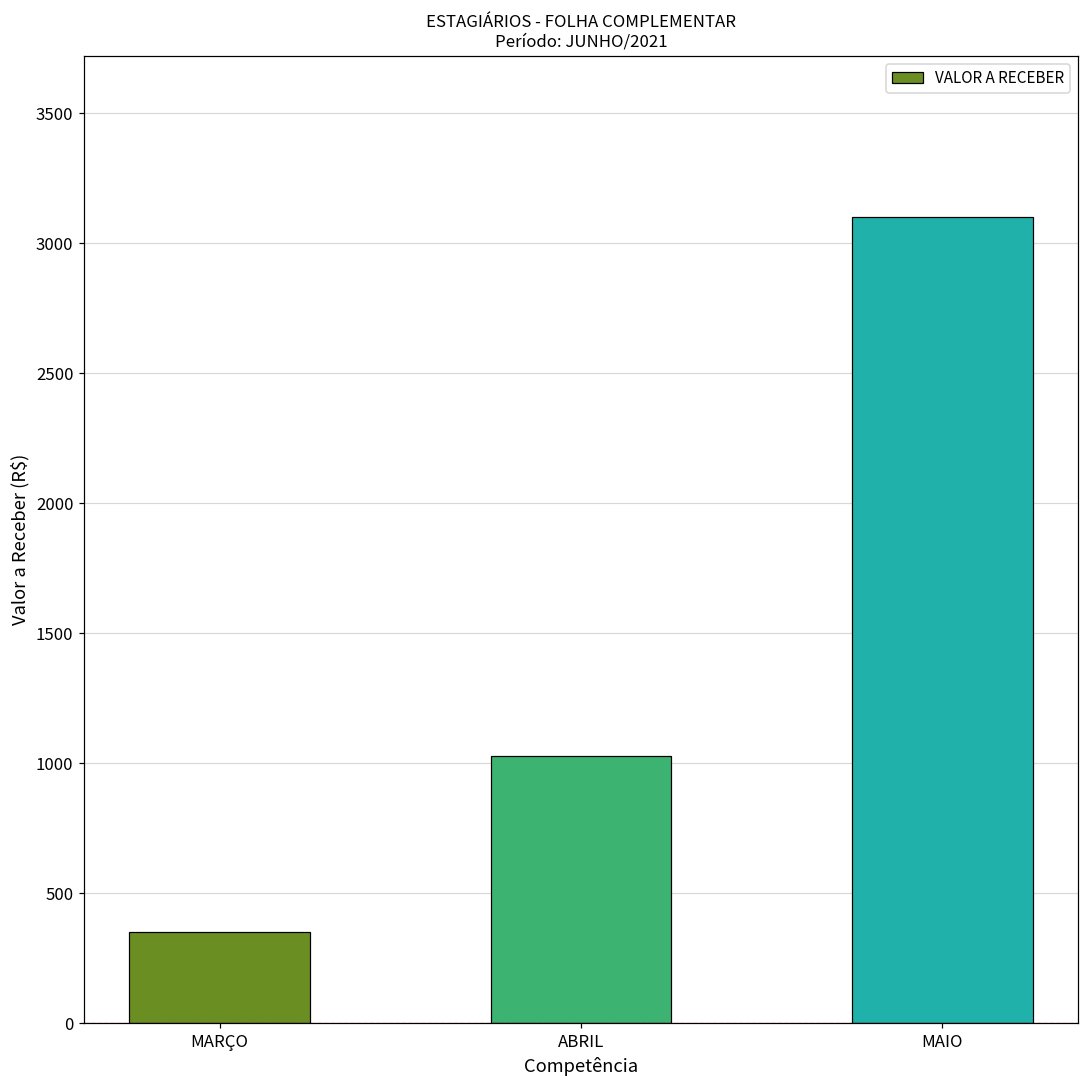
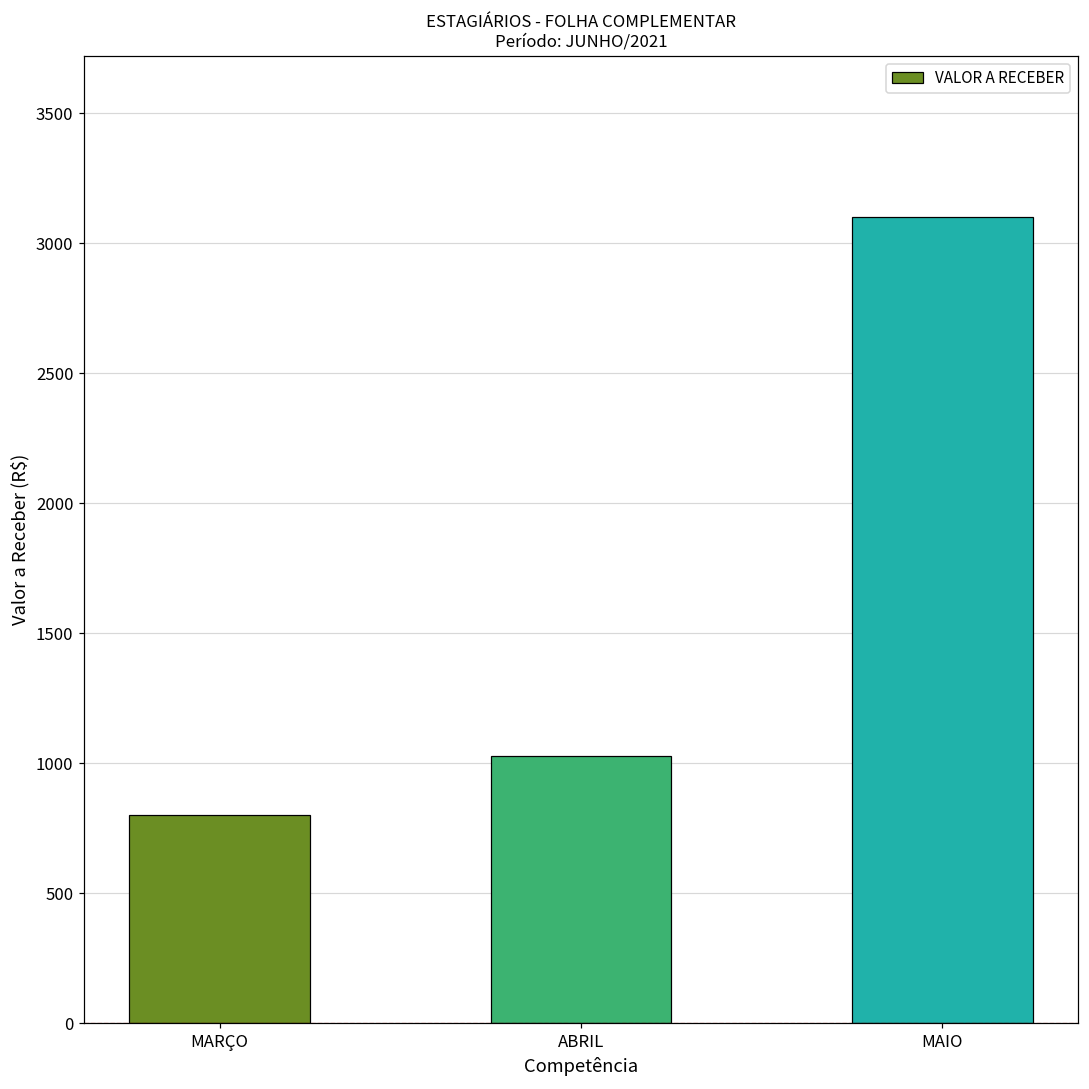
MARÇO: 350 -> 800
